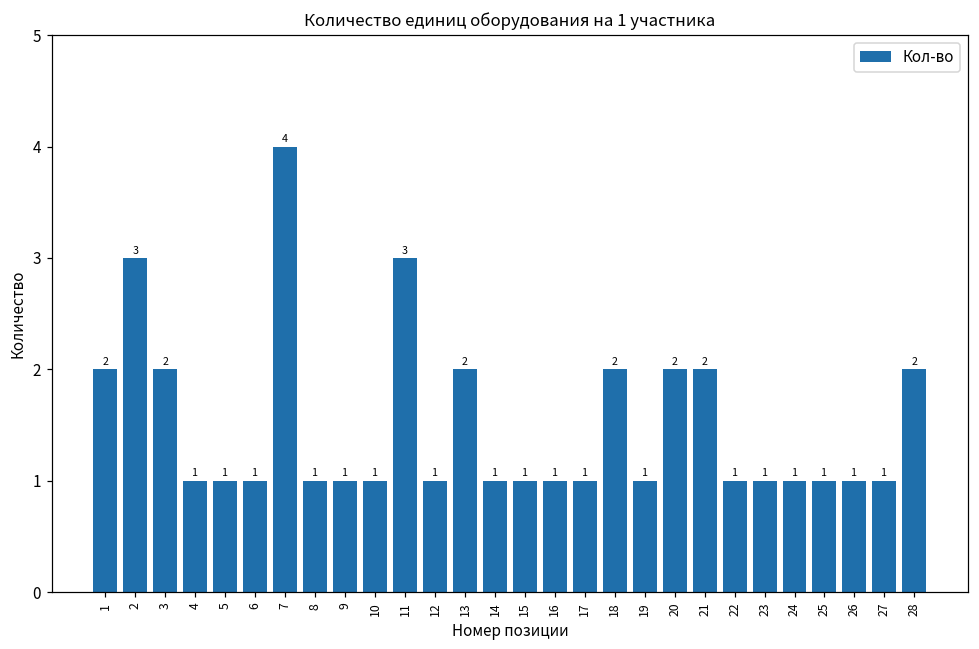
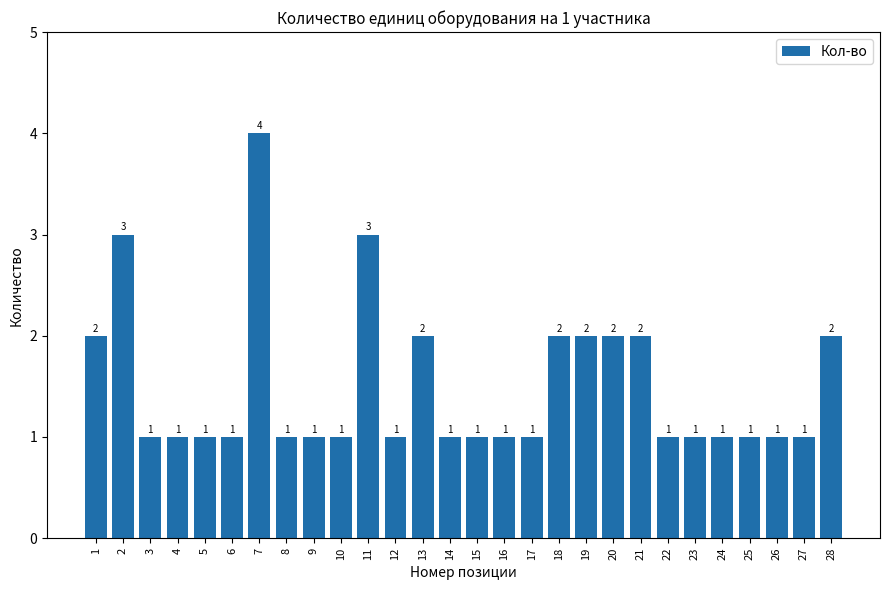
3: 2 -> 1
19: 1 -> 2
